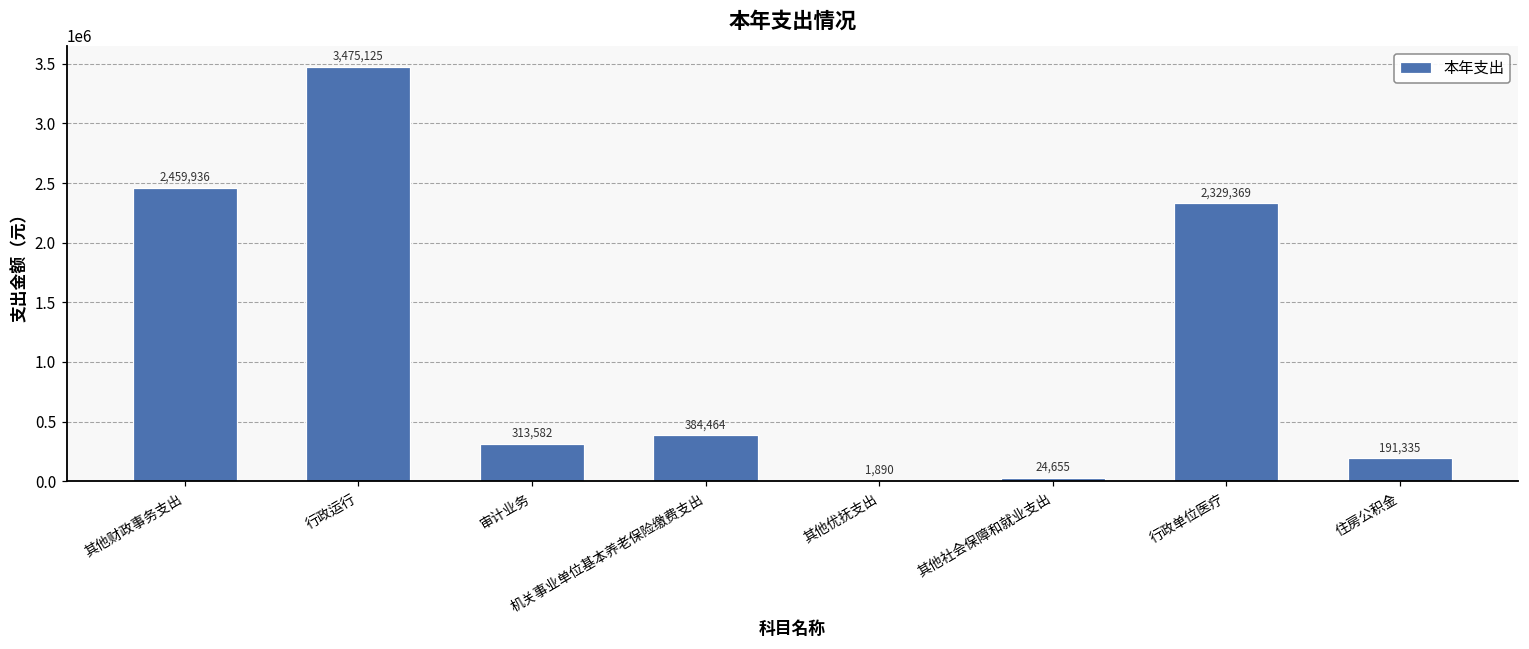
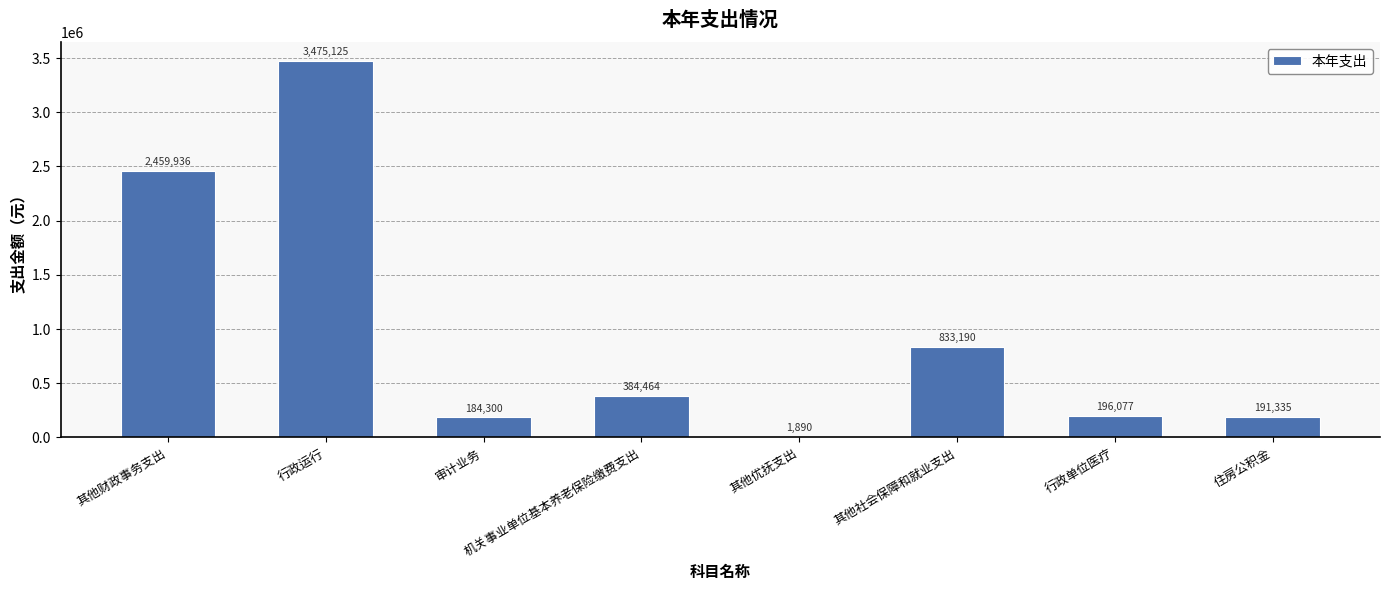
审计业务: 313,582 -> 184,300
其他社会保障和就业支出: 24,655 -> 833,190
行政单位医疗: 2,329,369 -> 196,077
